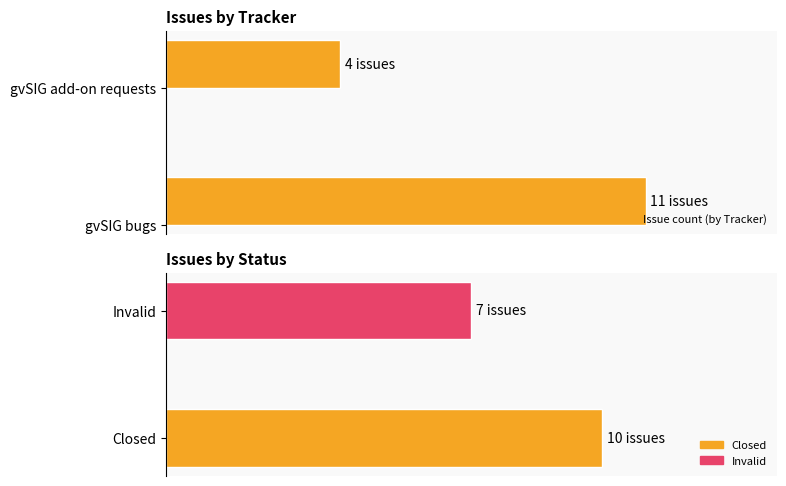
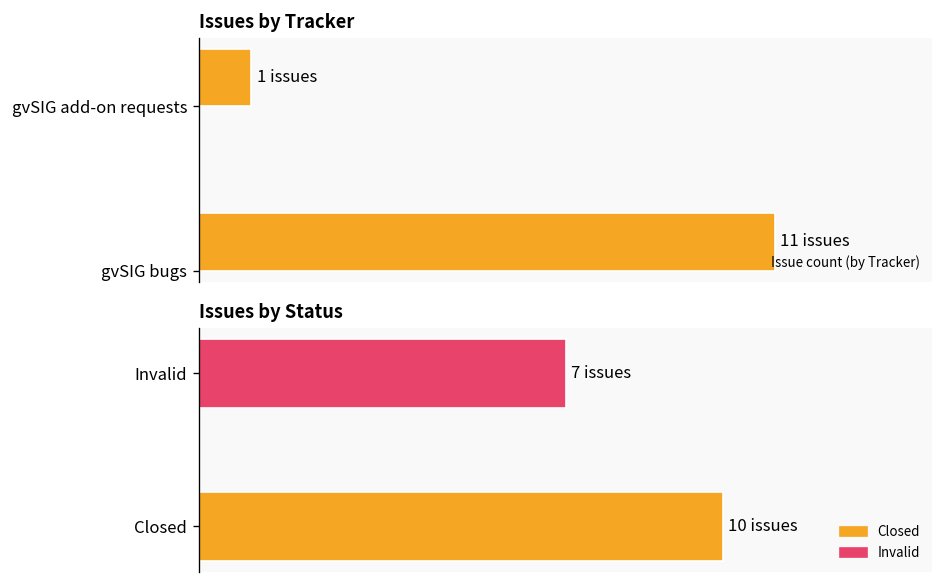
Issues by Tracker, gvSIG add-on requests: 4 -> 1
